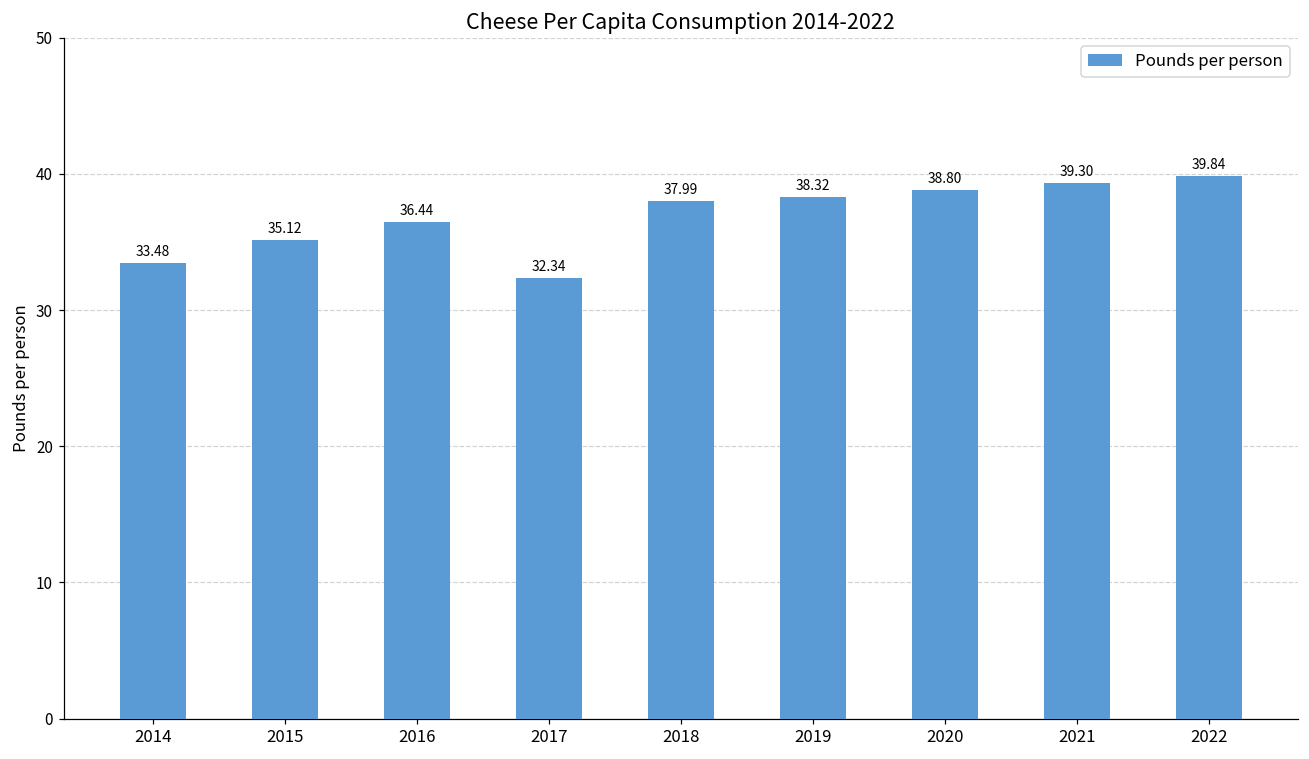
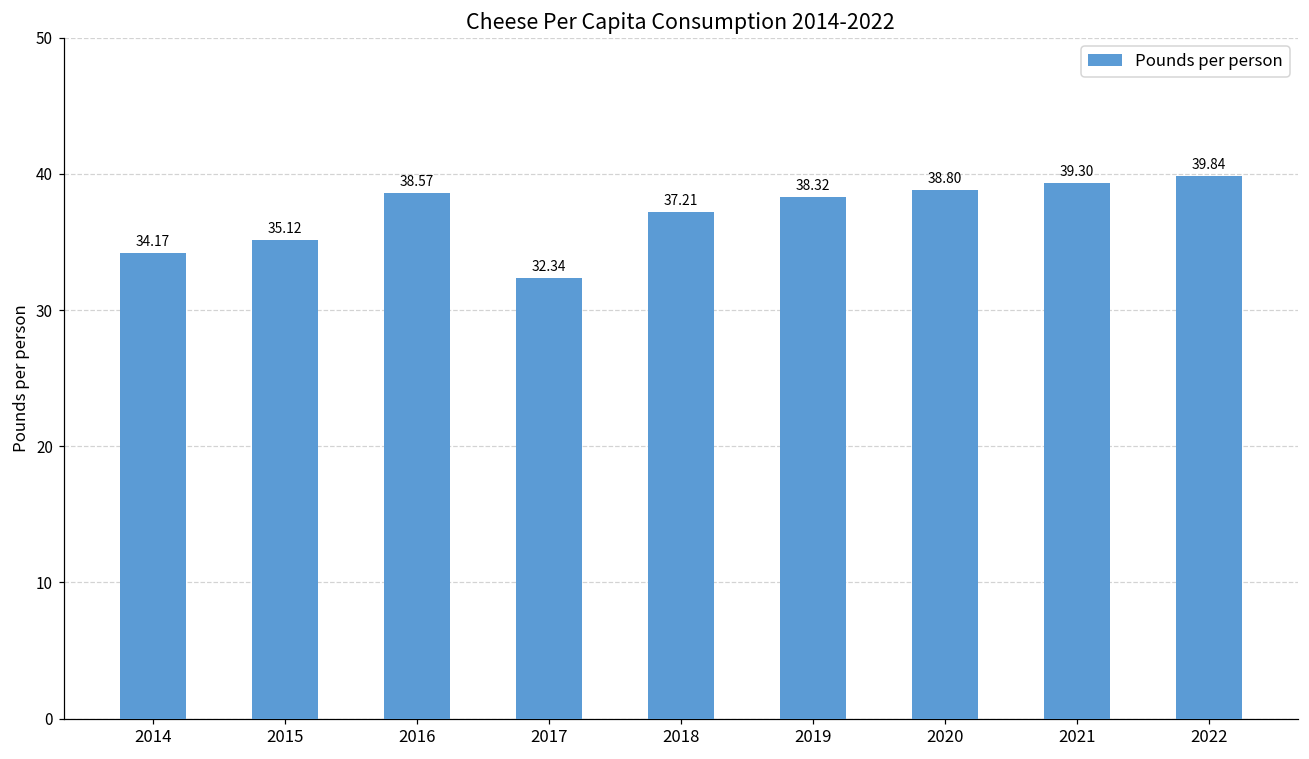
2014: 33.48 -> 34.17
2016: 36.44 -> 38.57
2018: 37.99 -> 37.21
